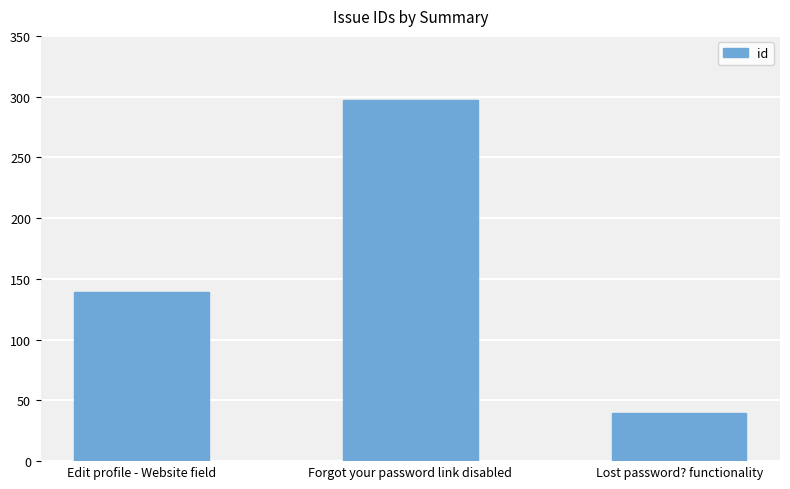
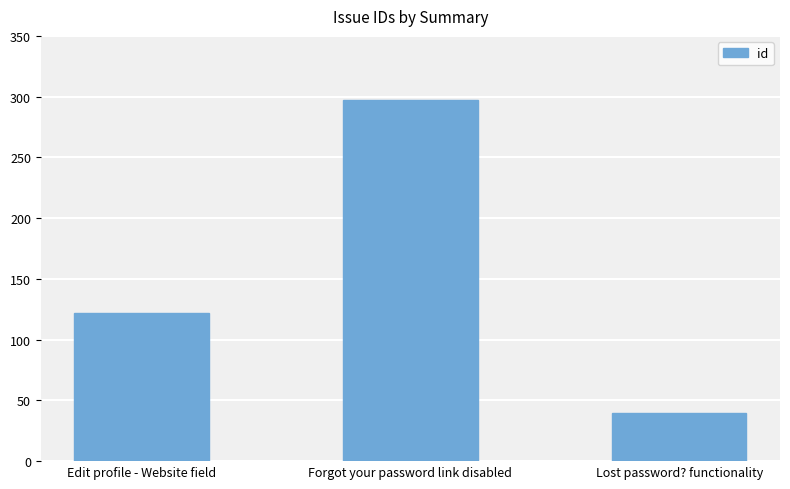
Edit profile - Website field: 139 -> 122
